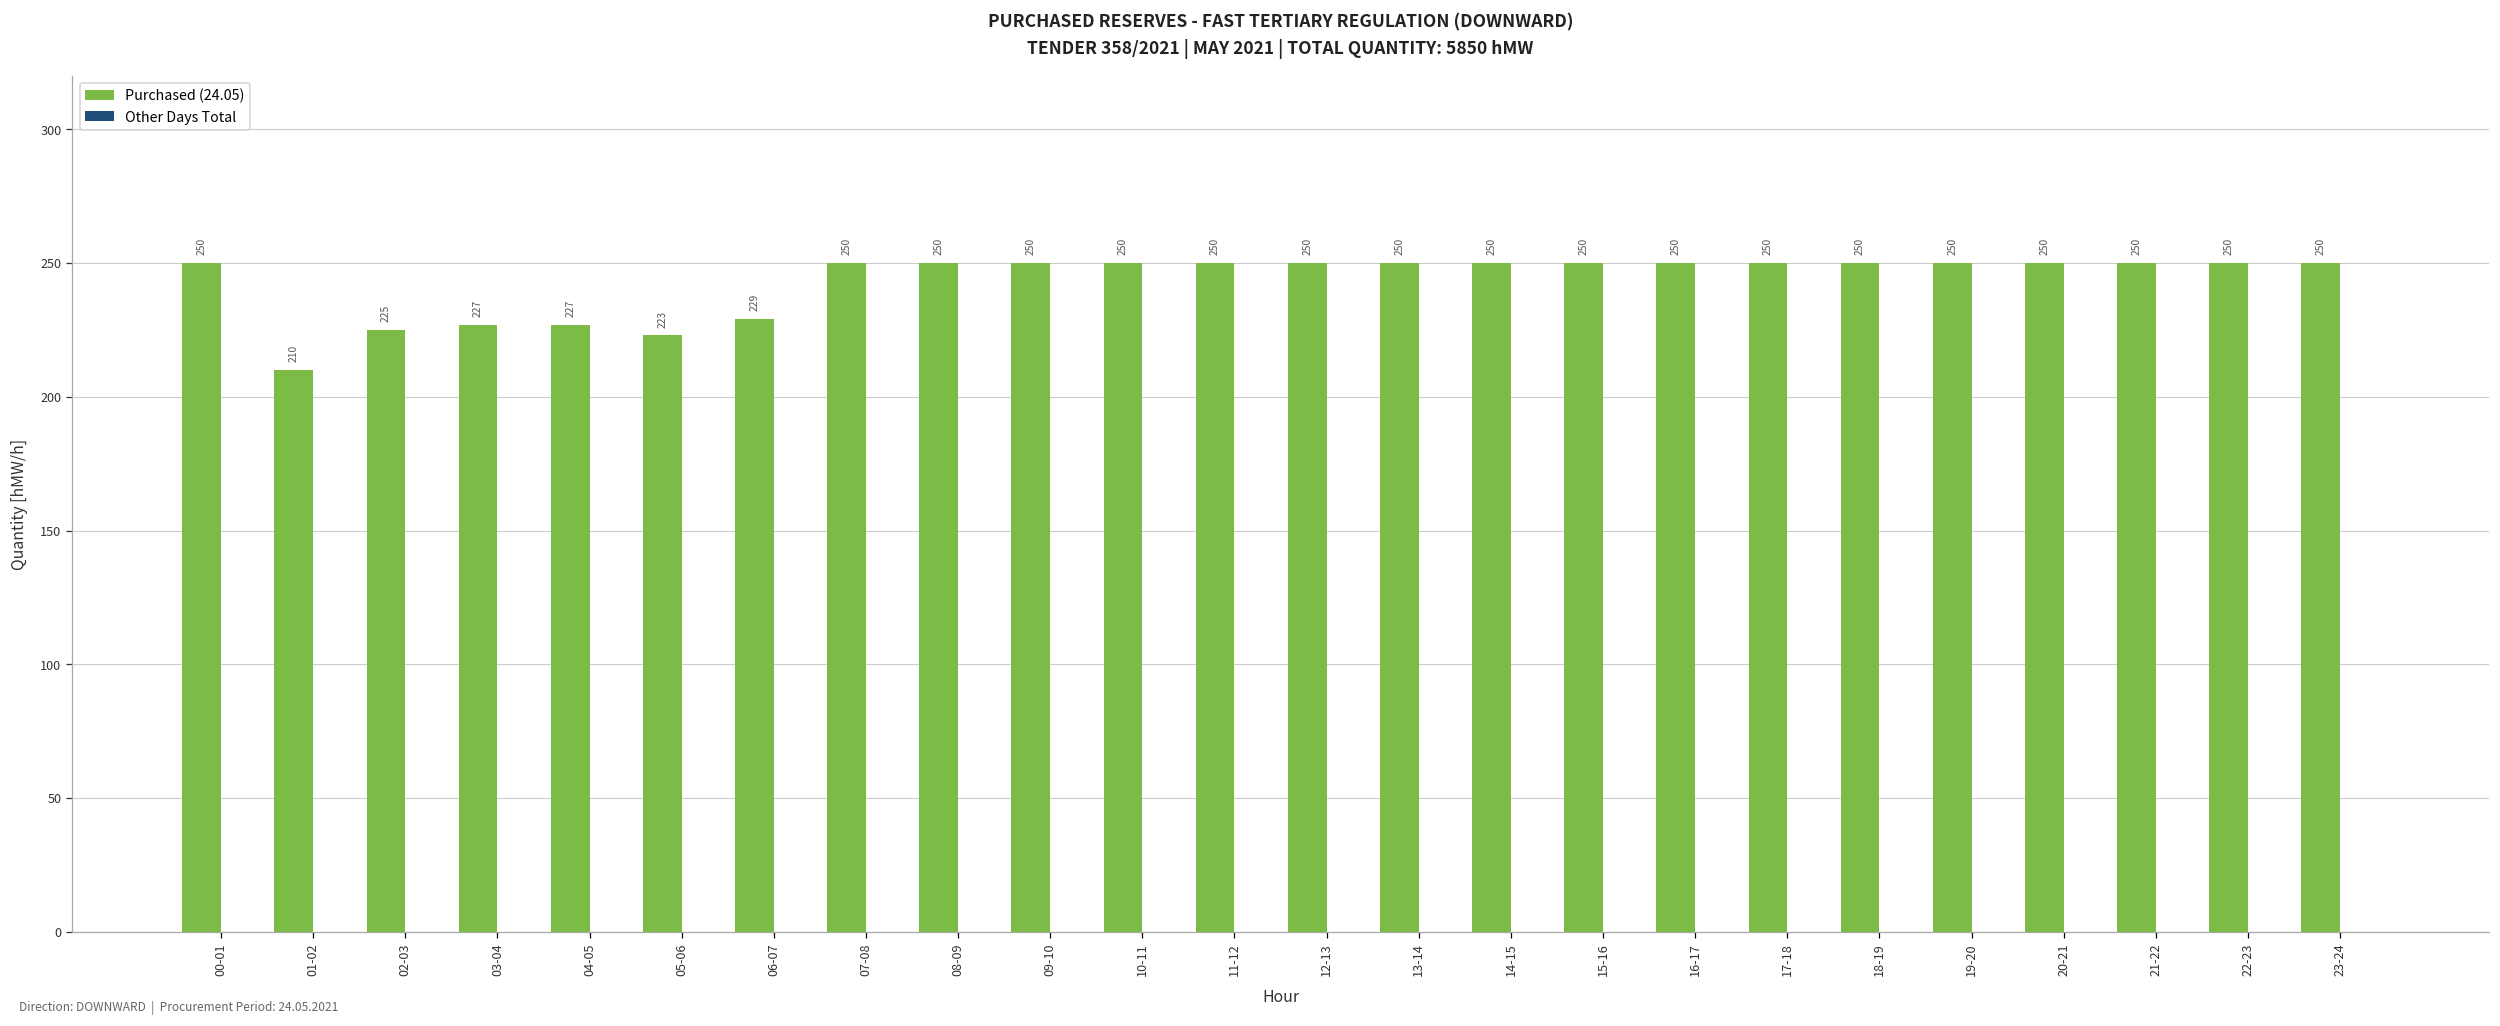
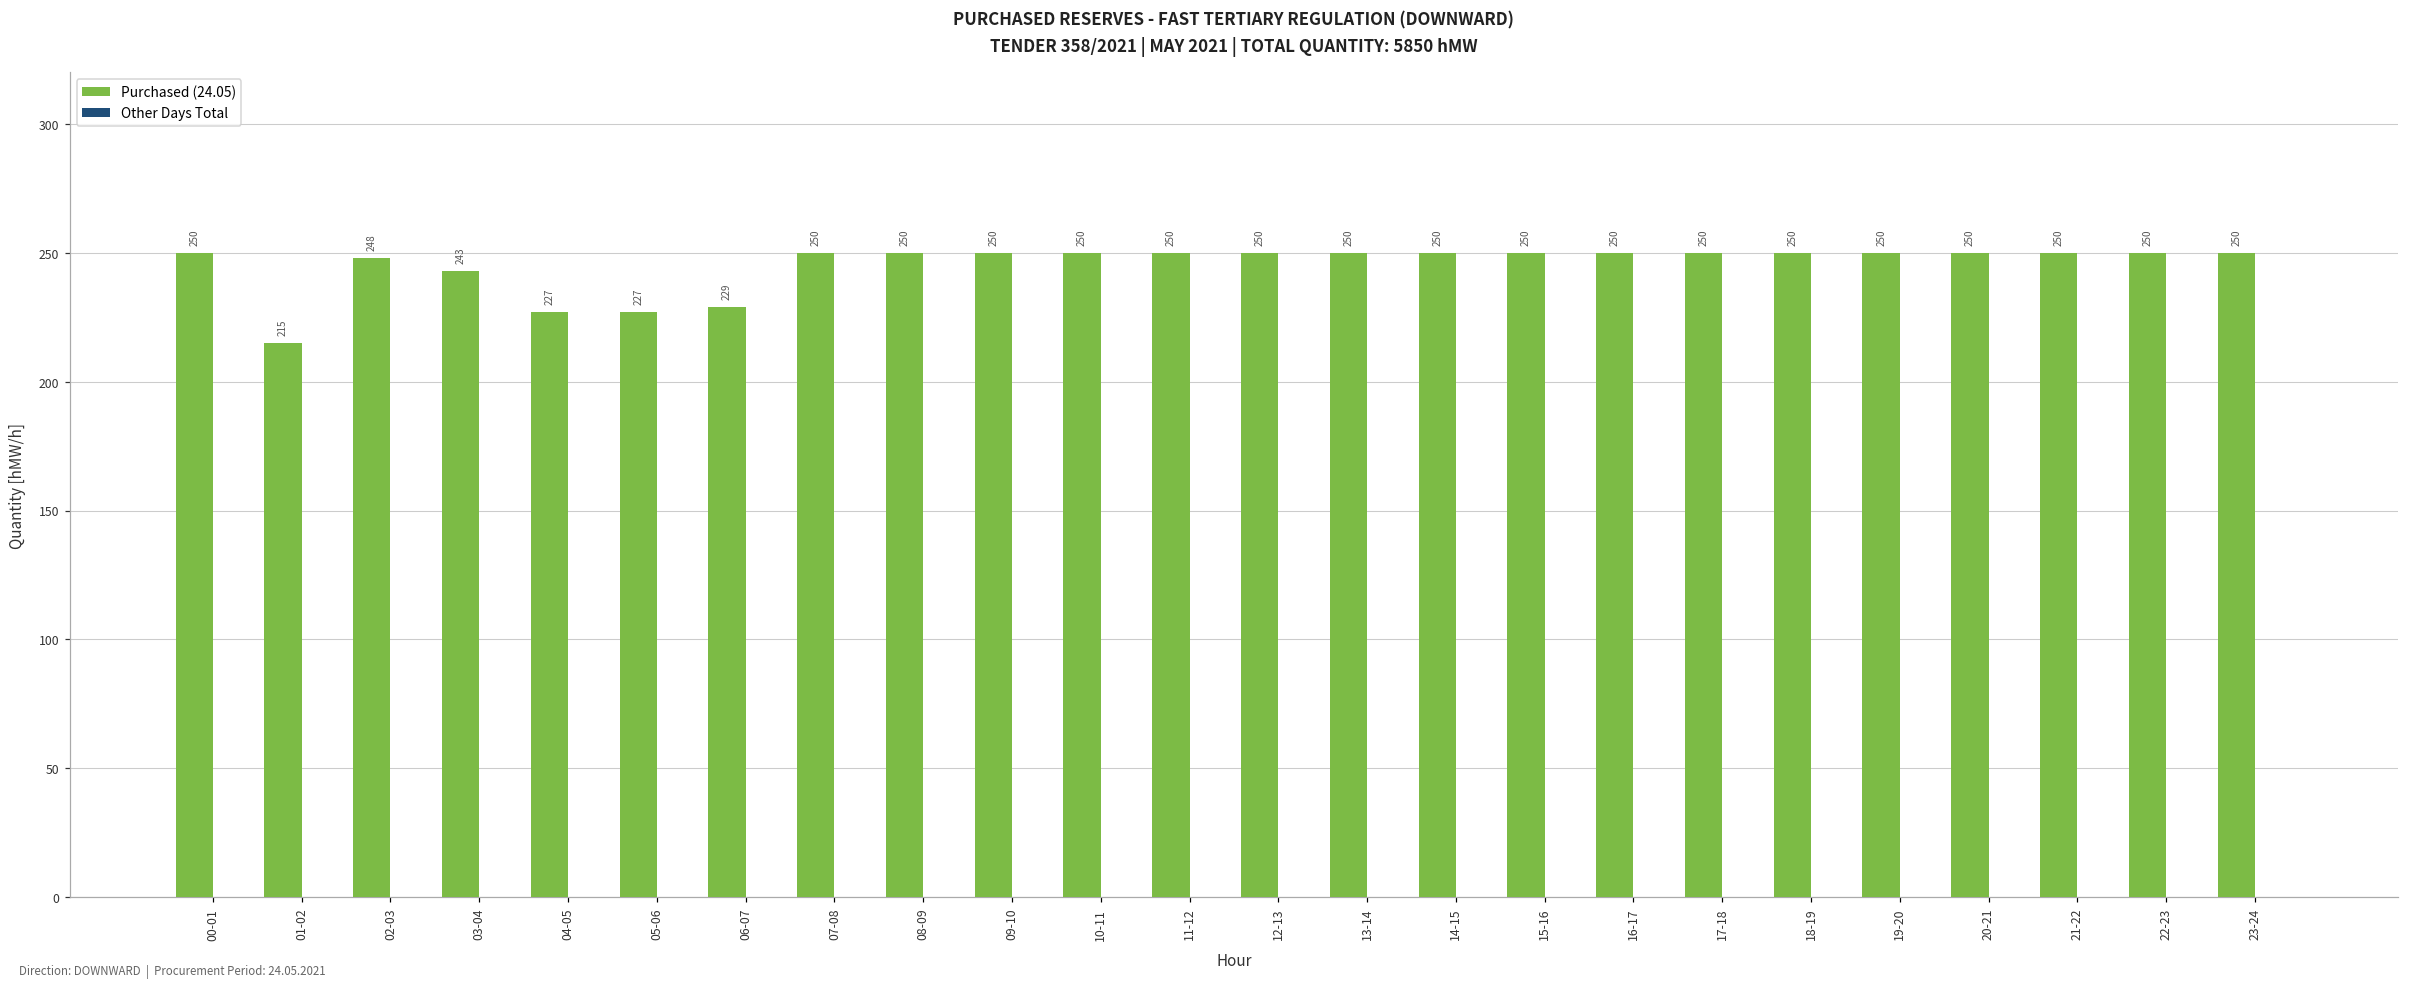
Purchased (24.05), 01-02: 210 -> 215
Purchased (24.05), 02-03: 225 -> 248
Purchased (24.05), 03-04: 227 -> 243
Purchased (24.05), 05-06: 223 -> 227
